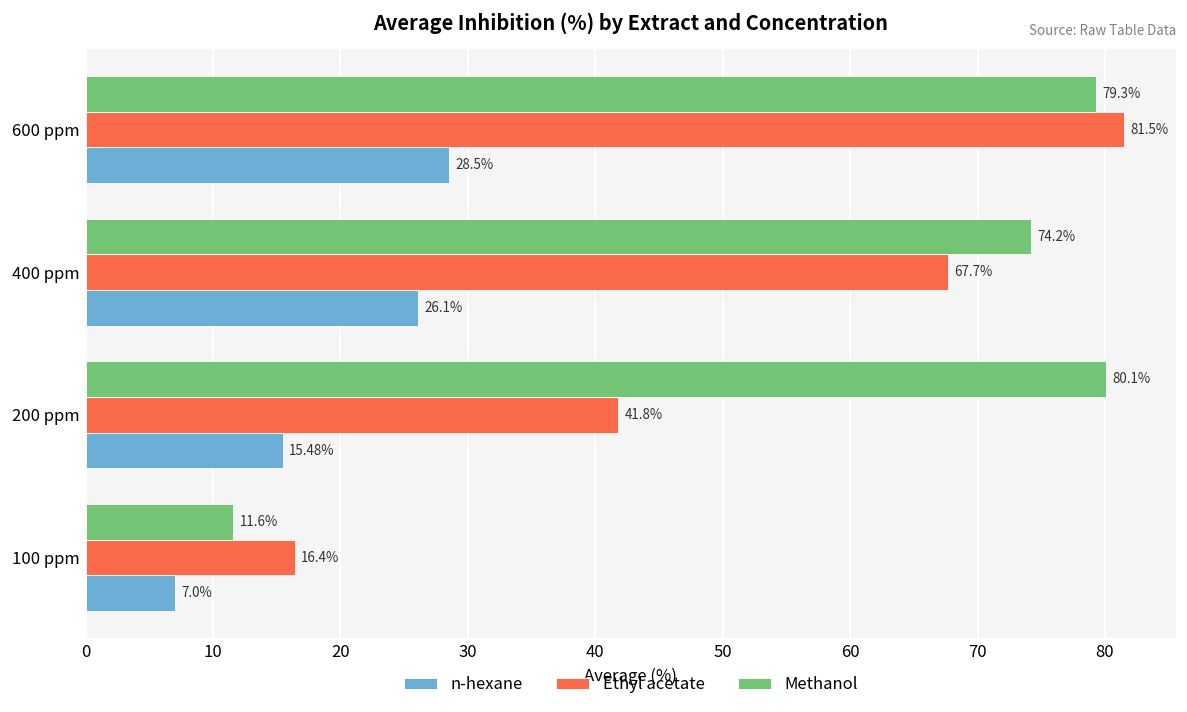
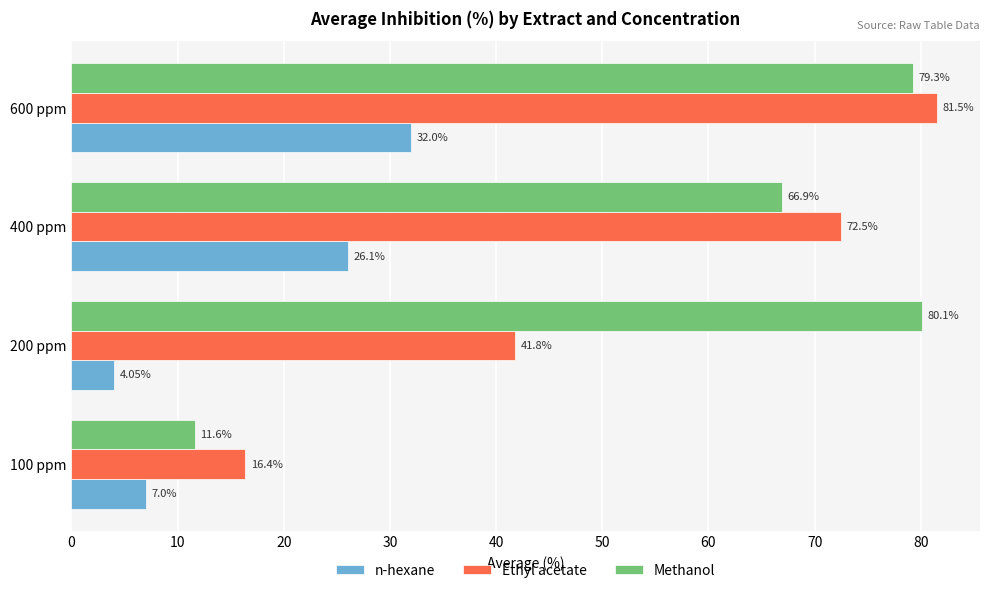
n-hexane, 600 ppm: 28.5% -> 32.0%
Methanol, 400 ppm: 74.2% -> 66.9%
Ethyl acetate, 400 ppm: 67.7% -> 72.5%
n-hexane, 200 ppm: 15.48% -> 4.05%
